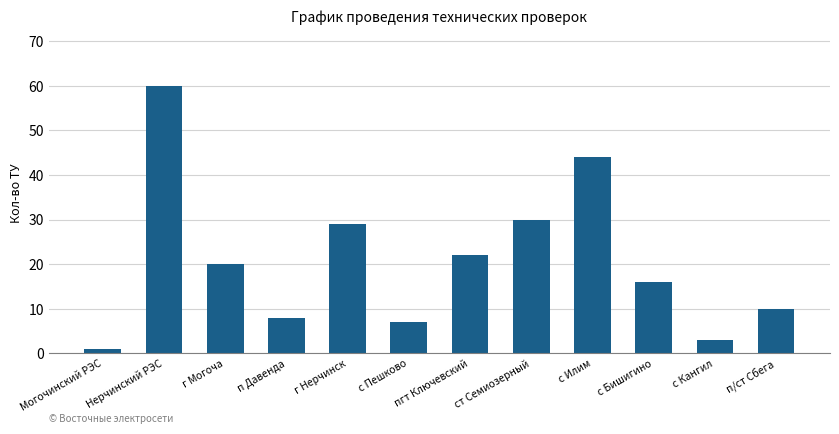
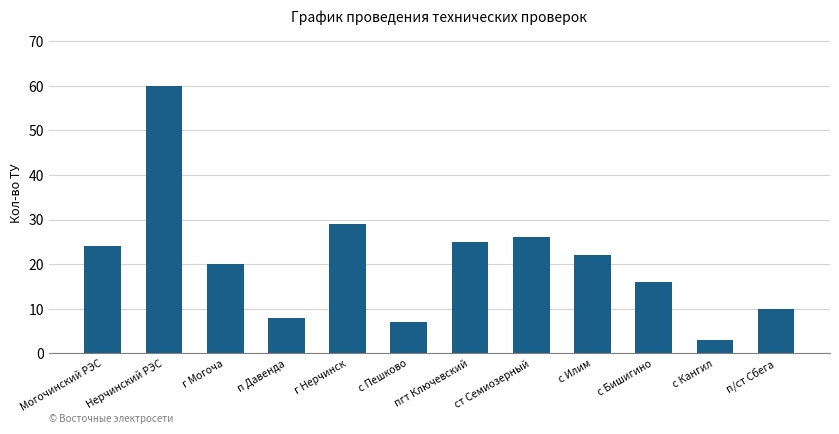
Могочинский РЭС: 1 -> 24
пгт Ключевский: 22 -> 25
ст Семиозерный: 30 -> 26
с Илим: 44 -> 22
